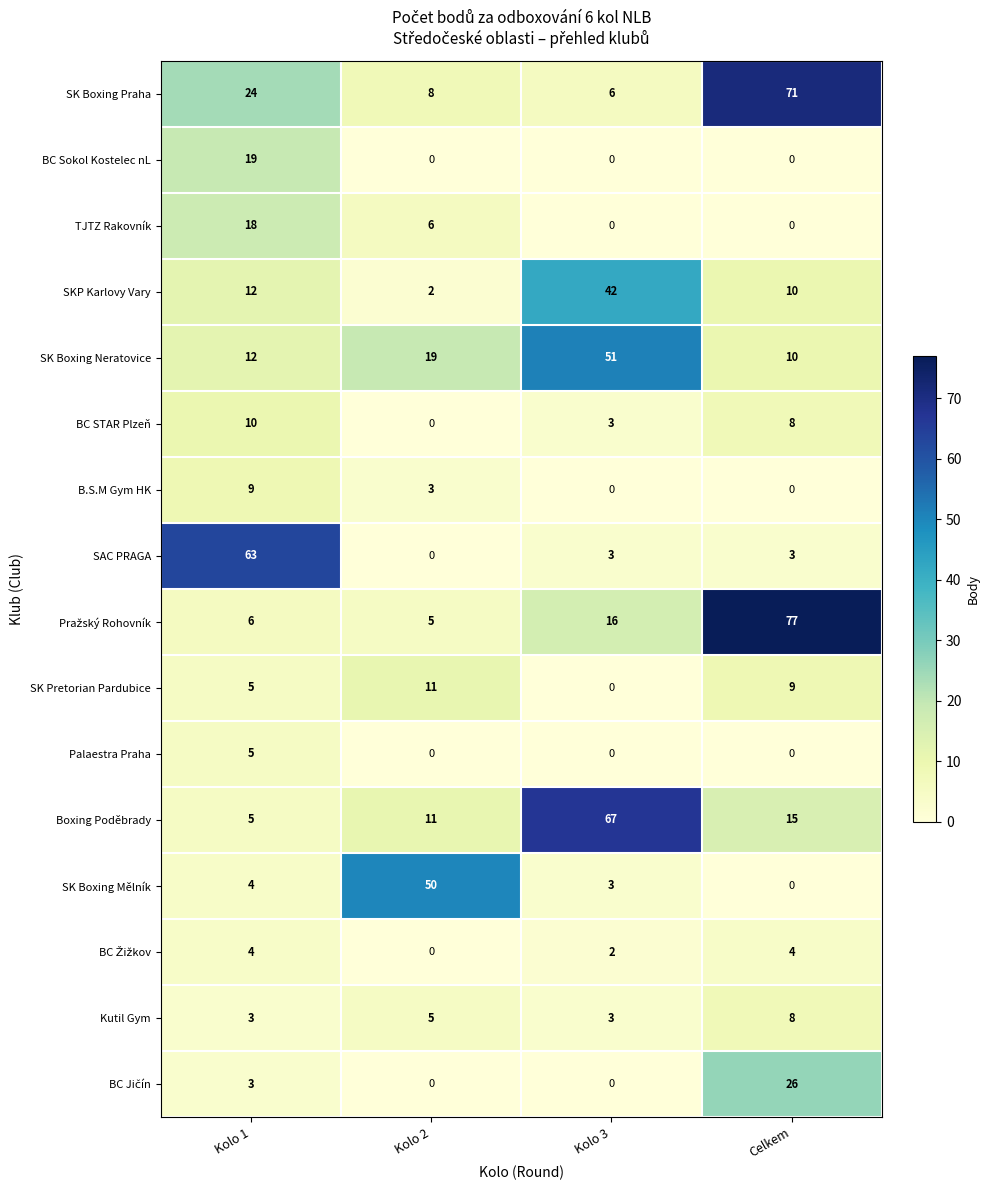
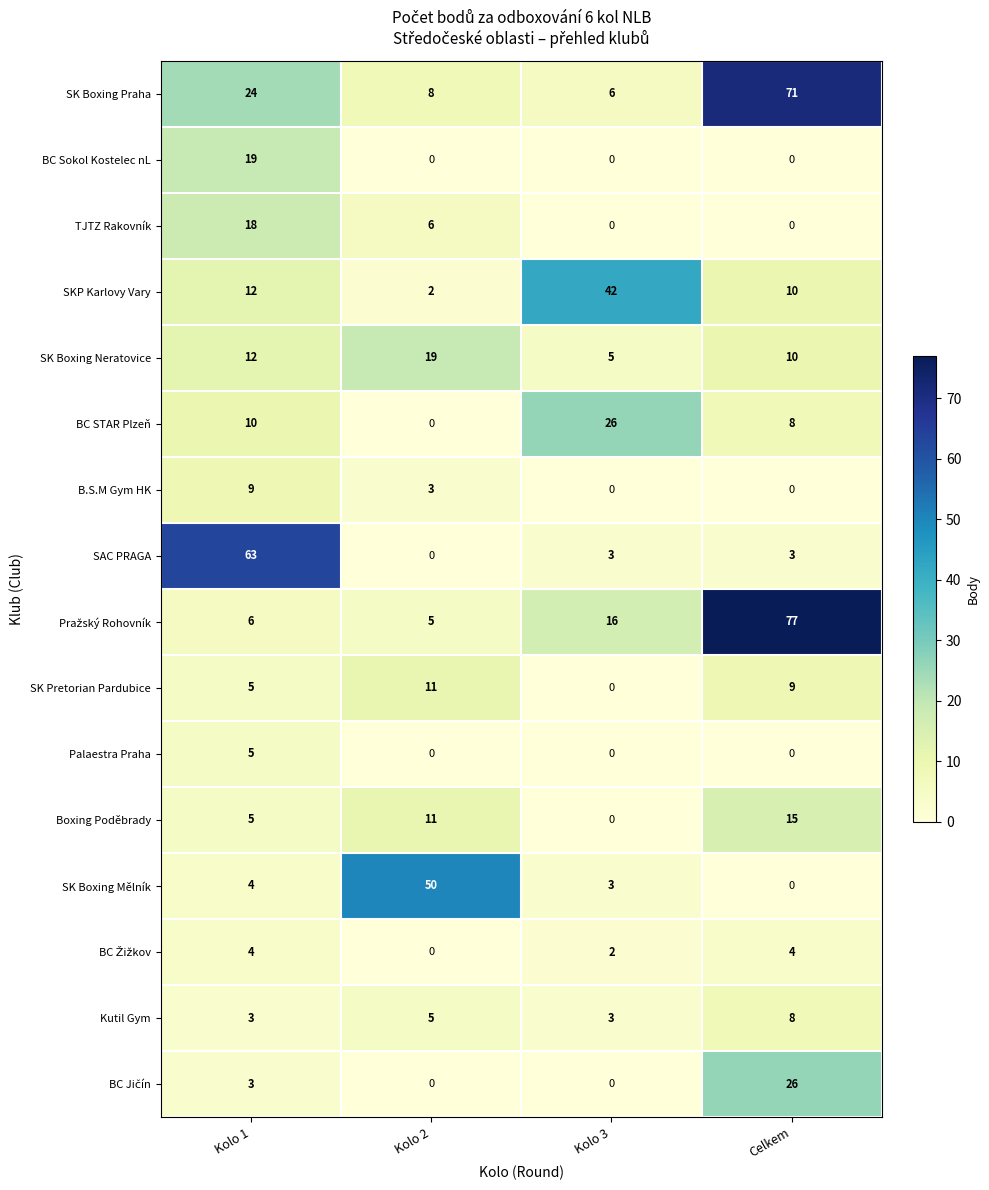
SK Boxing Neratovice, Kolo 3: 51 -> 5
BC STAR Plzeň, Kolo 3: 3 -> 26
Boxing Poděbrady, Kolo 3: 67 -> 0
